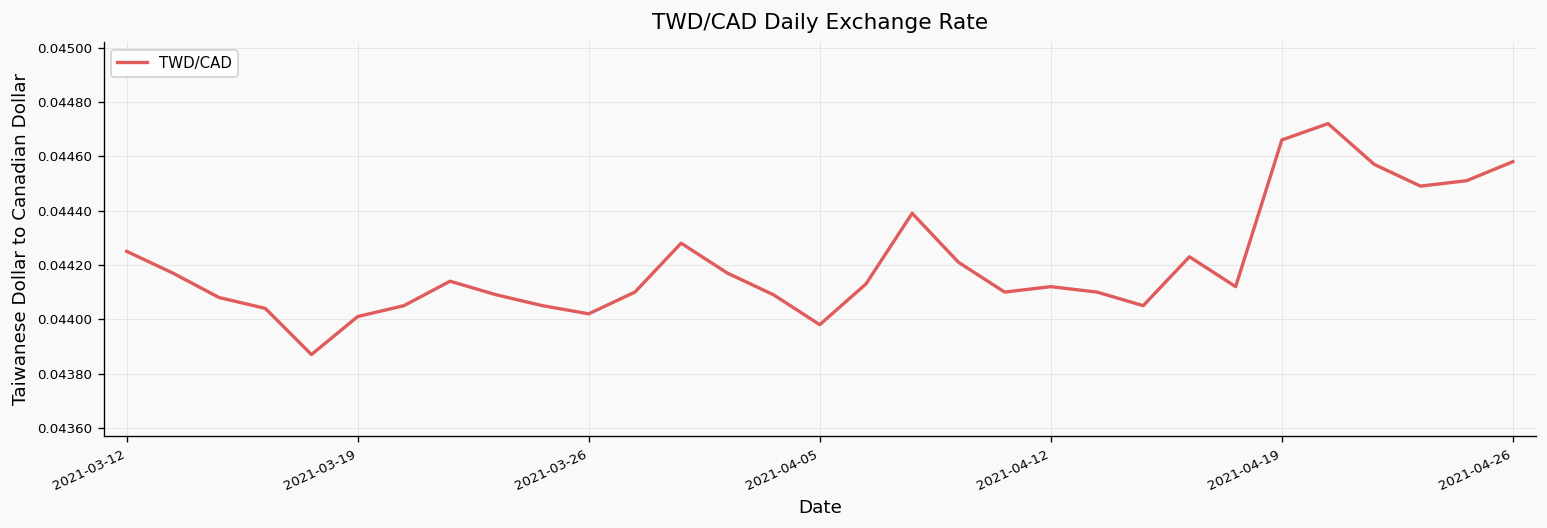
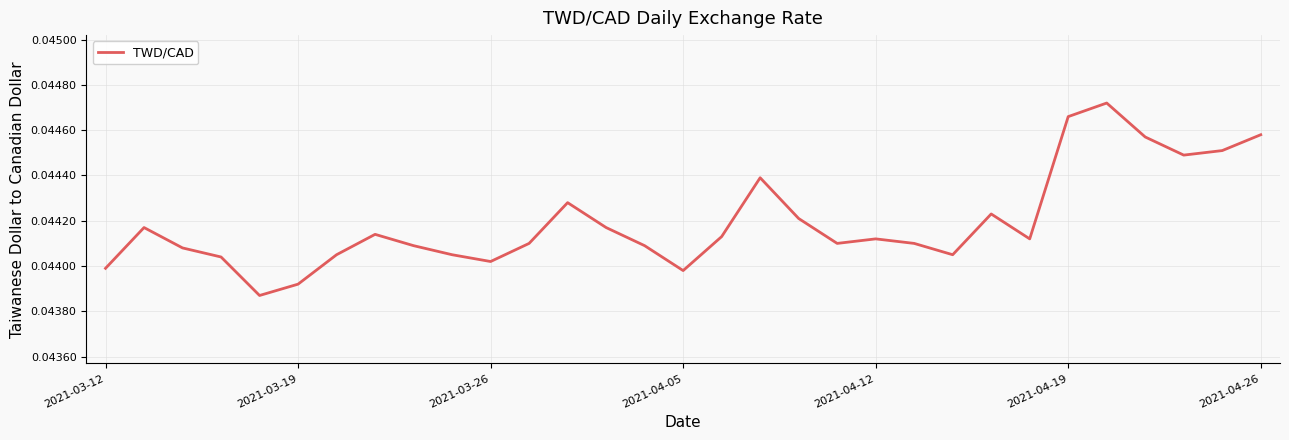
2021-03-12: 0.04425 -> 0.04399
2021-03-19: 0.04401 -> 0.04392
